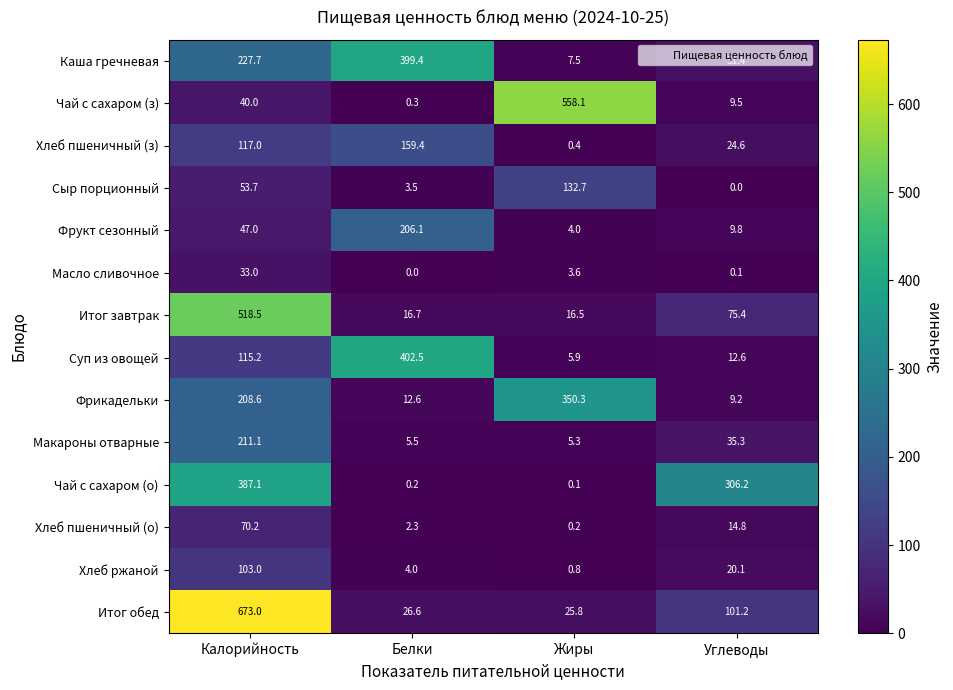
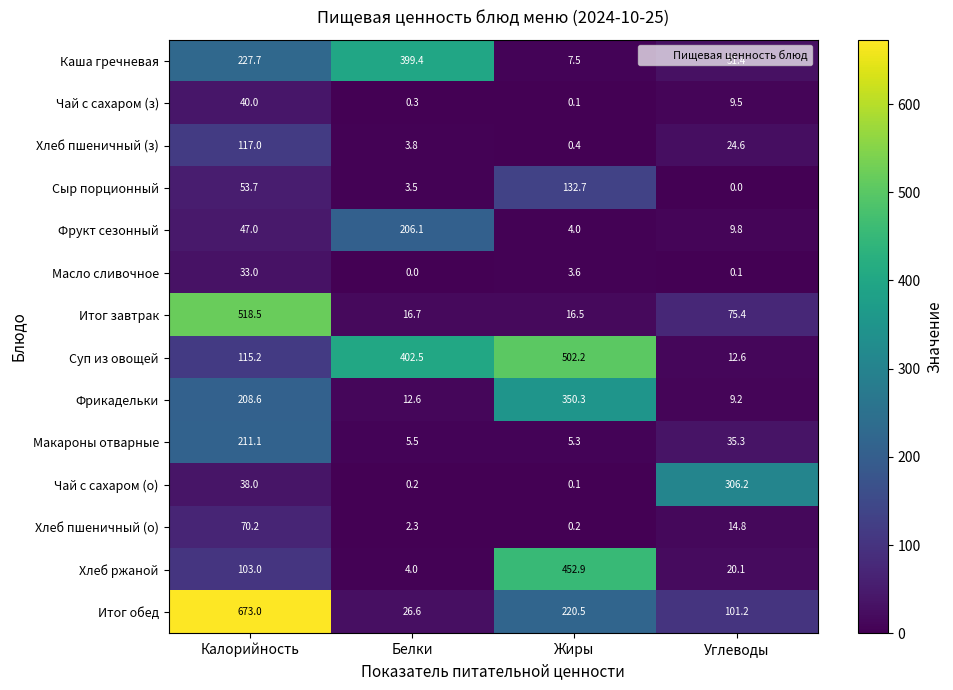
Чай с сахаром (з), Жиры: 558.1 -> 0.1
Хлеб пшеничный (з), Белки: 159.4 -> 3.8
Суп из овощей, Жиры: 5.9 -> 502.2
Чай с сахаром (о), Калорийность: 387.1 -> 38.0
Хлеб ржаной, Жиры: 0.8 -> 452.9
Итог обед, Жиры: 25.8 -> 220.5
